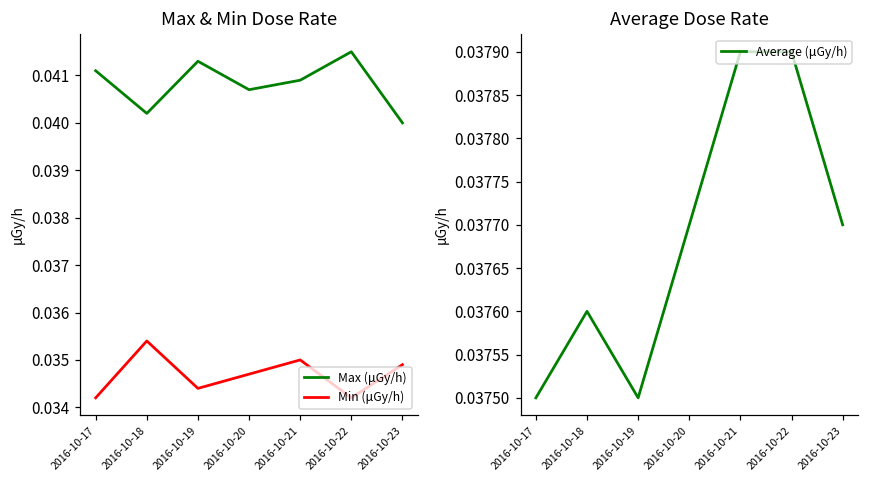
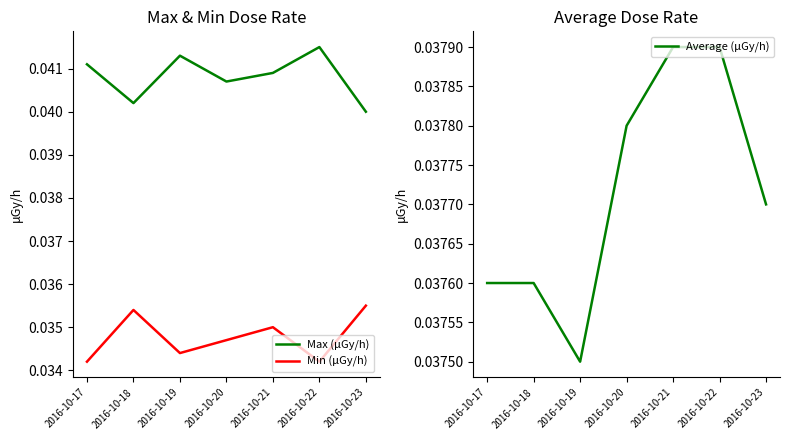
Max & Min Dose Rate, Min (μGy/h), 2016-10-23: 0.0349 -> 0.0355
Average Dose Rate, 2016-10-17: 0.0375 -> 0.0376
Average Dose Rate, 2016-10-20: 0.0377 -> 0.0378
